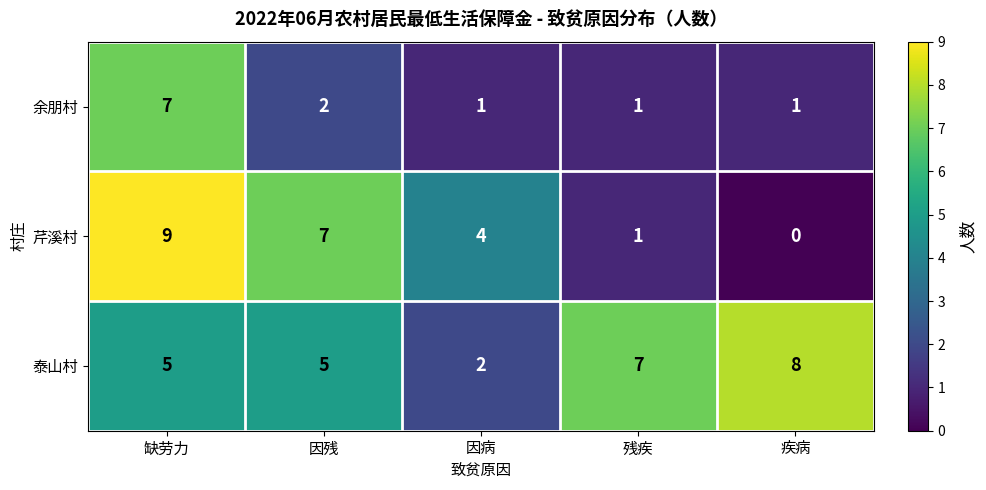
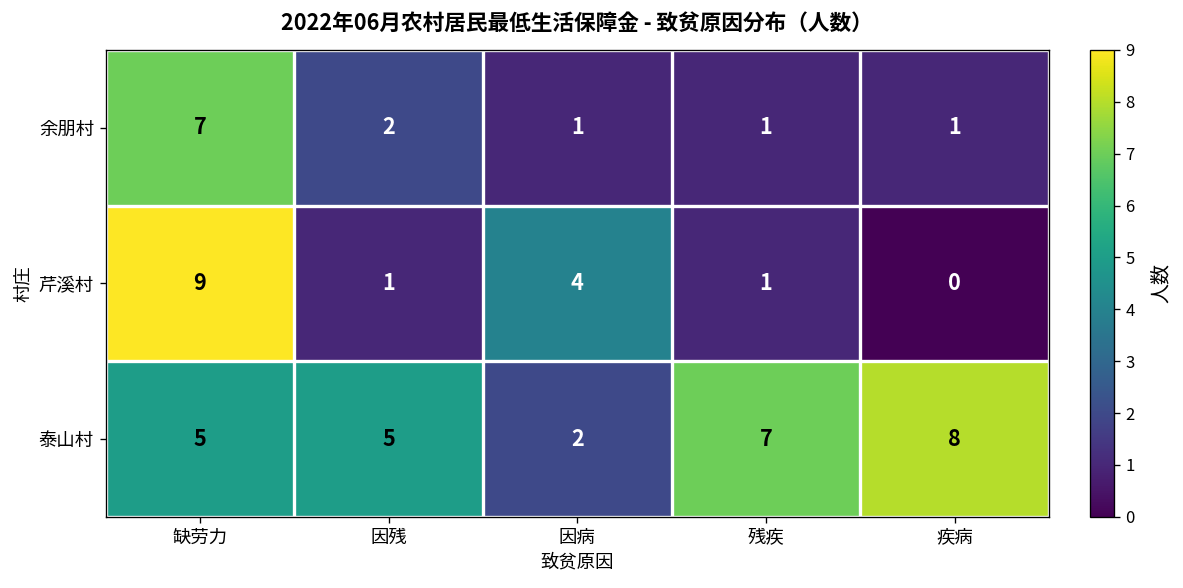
芹溪村, 因残: 7 -> 1
